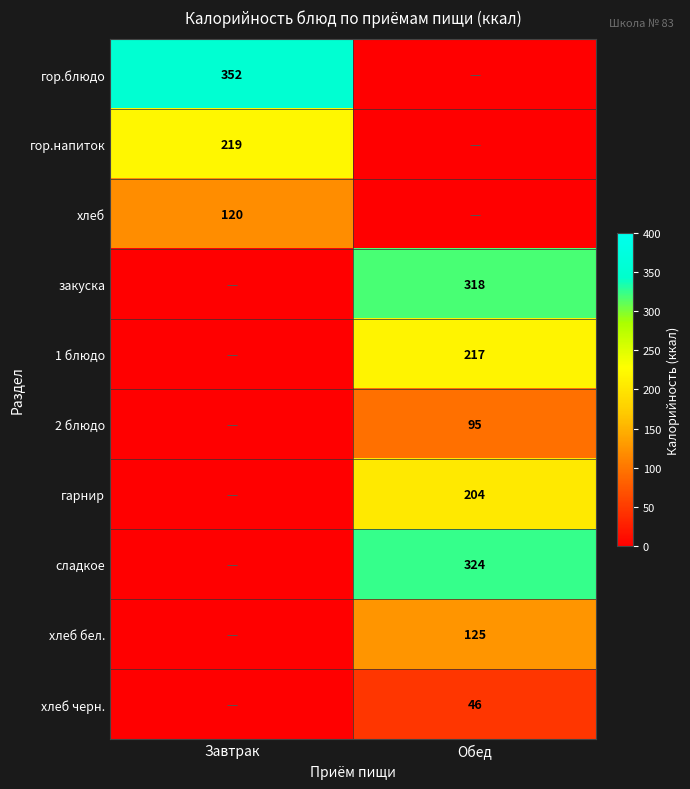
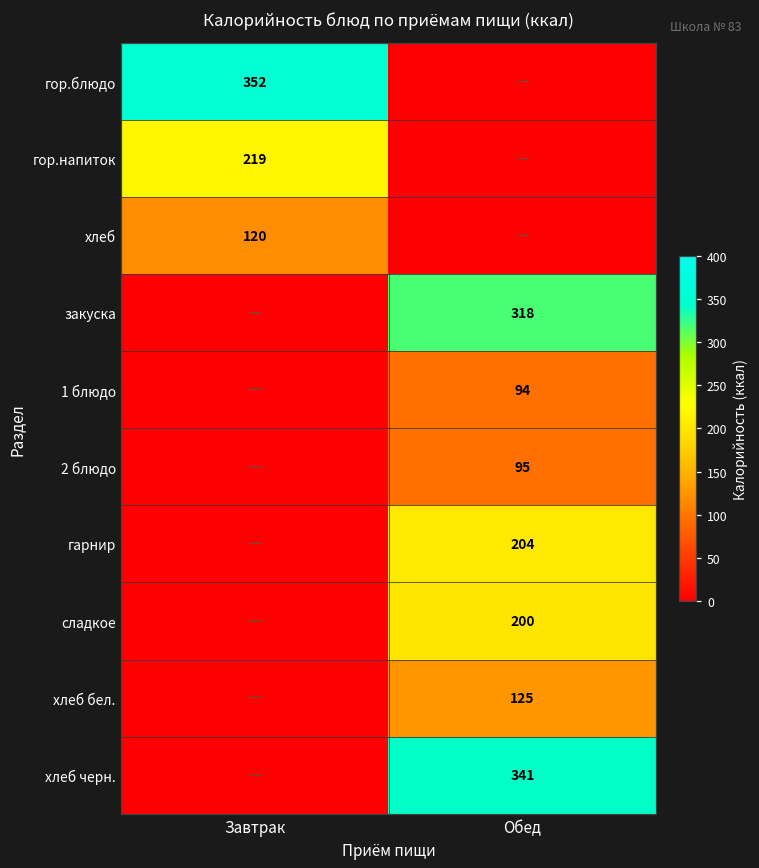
1 блюдо, Обед: 217 -> 94
сладкое, Обед: 324 -> 200
хлеб черн., Обед: 46 -> 341
